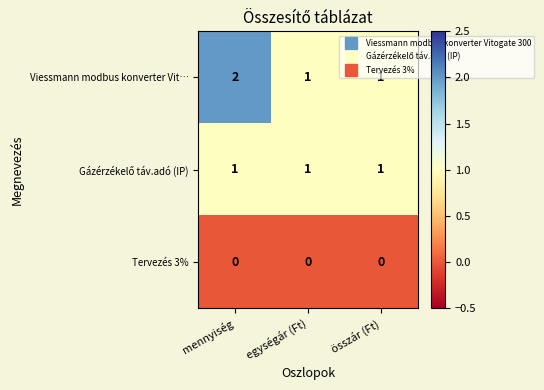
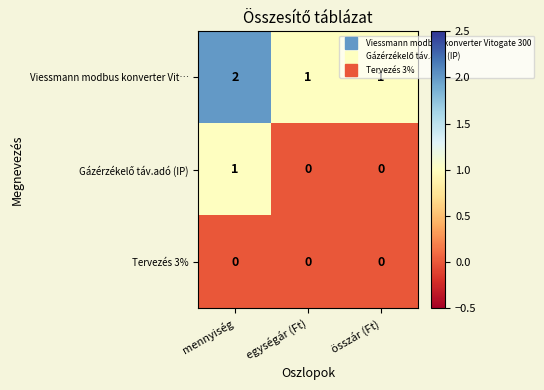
Gázérzékelő táv.adó (IP), egységár (Ft): 1 -> 0
Gázérzékelő táv.adó (IP), összár (Ft): 1 -> 0
